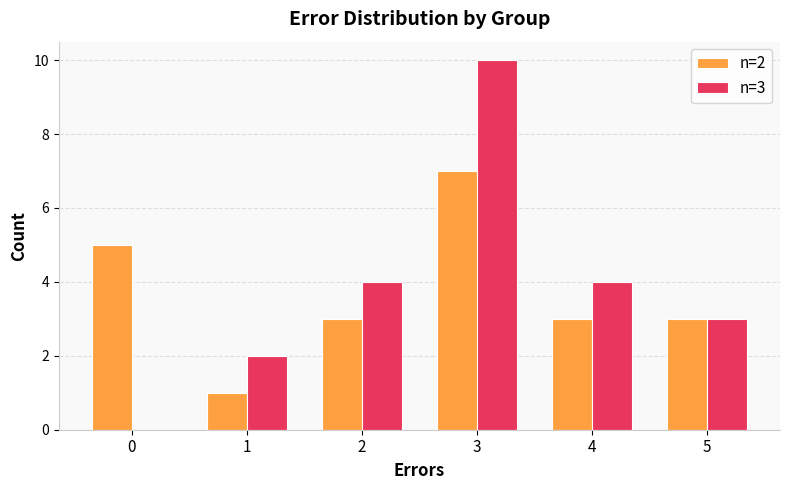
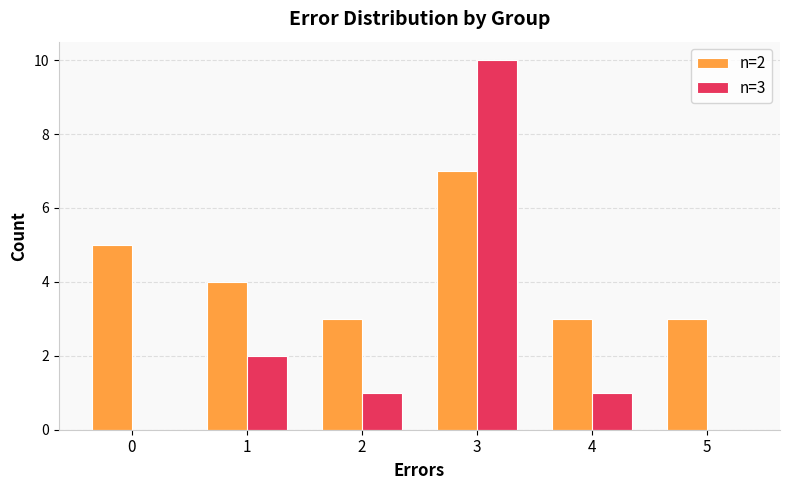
n=2, 1: 1 -> 4
n=3, 2: 4 -> 1
n=3, 4: 4 -> 1
n=3, 5: 3 -> 0
